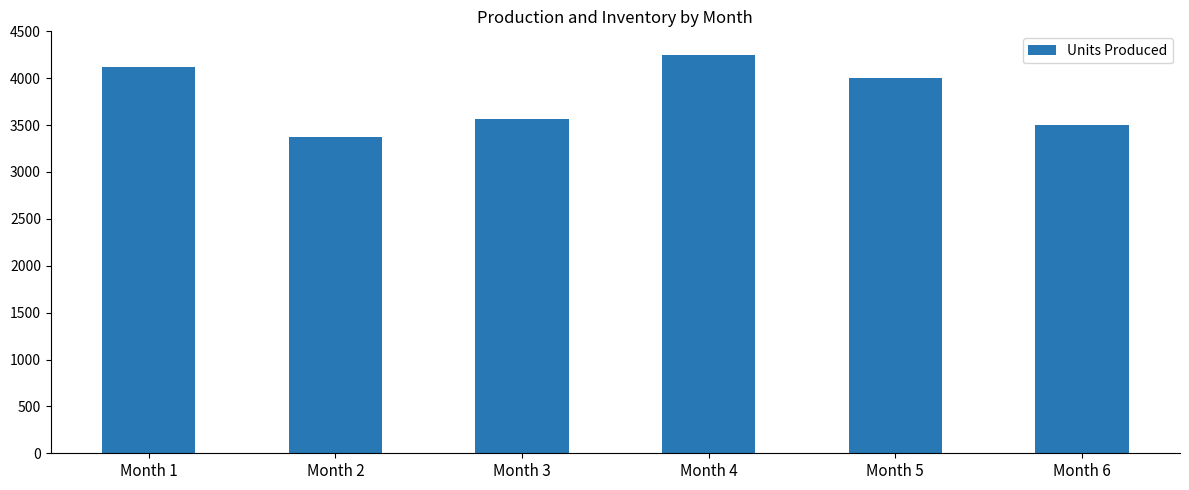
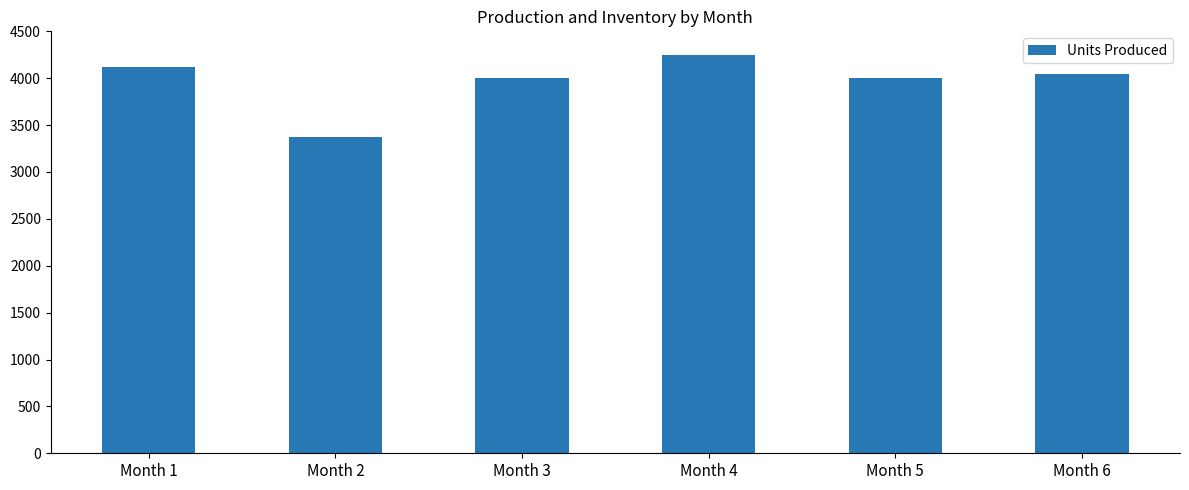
Month 3: 3600 -> 4000
Month 6: 3500 -> 4000
